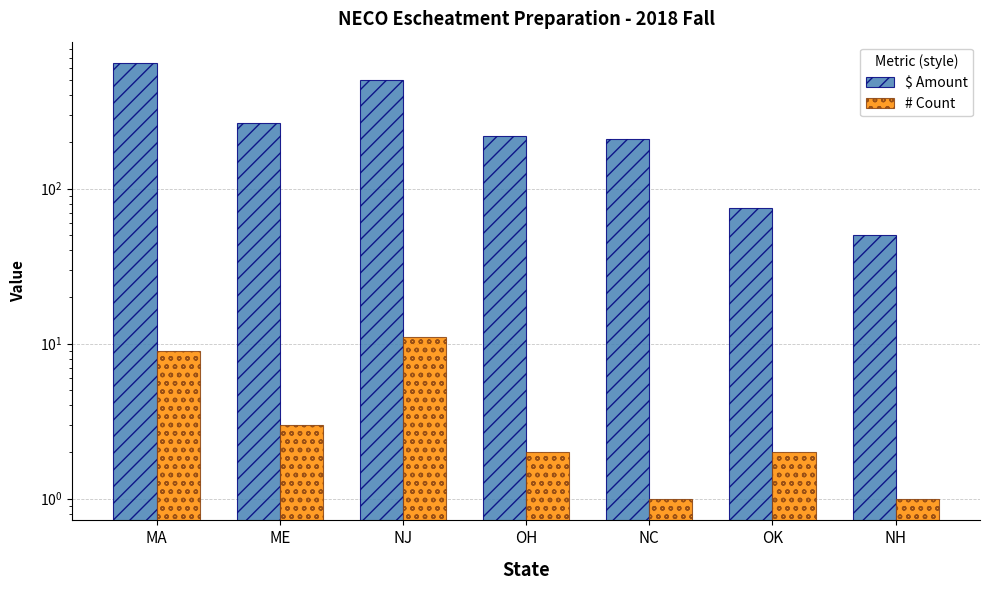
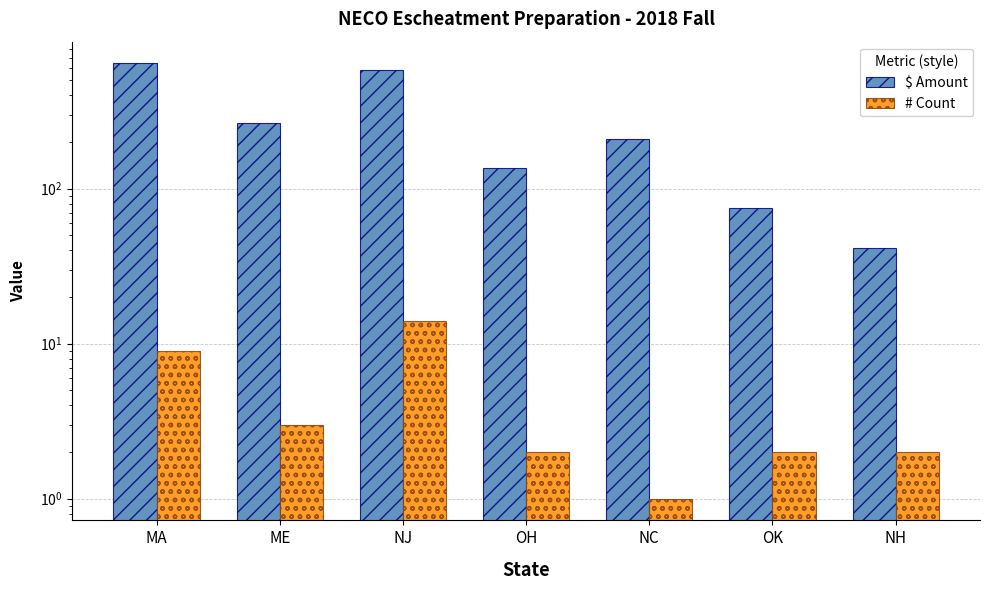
$ Amount, NJ: 500 -> 580
# Count, NJ: 11 -> 14
$ Amount, OH: 220 -> 140
$ Amount, NH: 50 -> 41
# Count, NH: 1 -> 2
